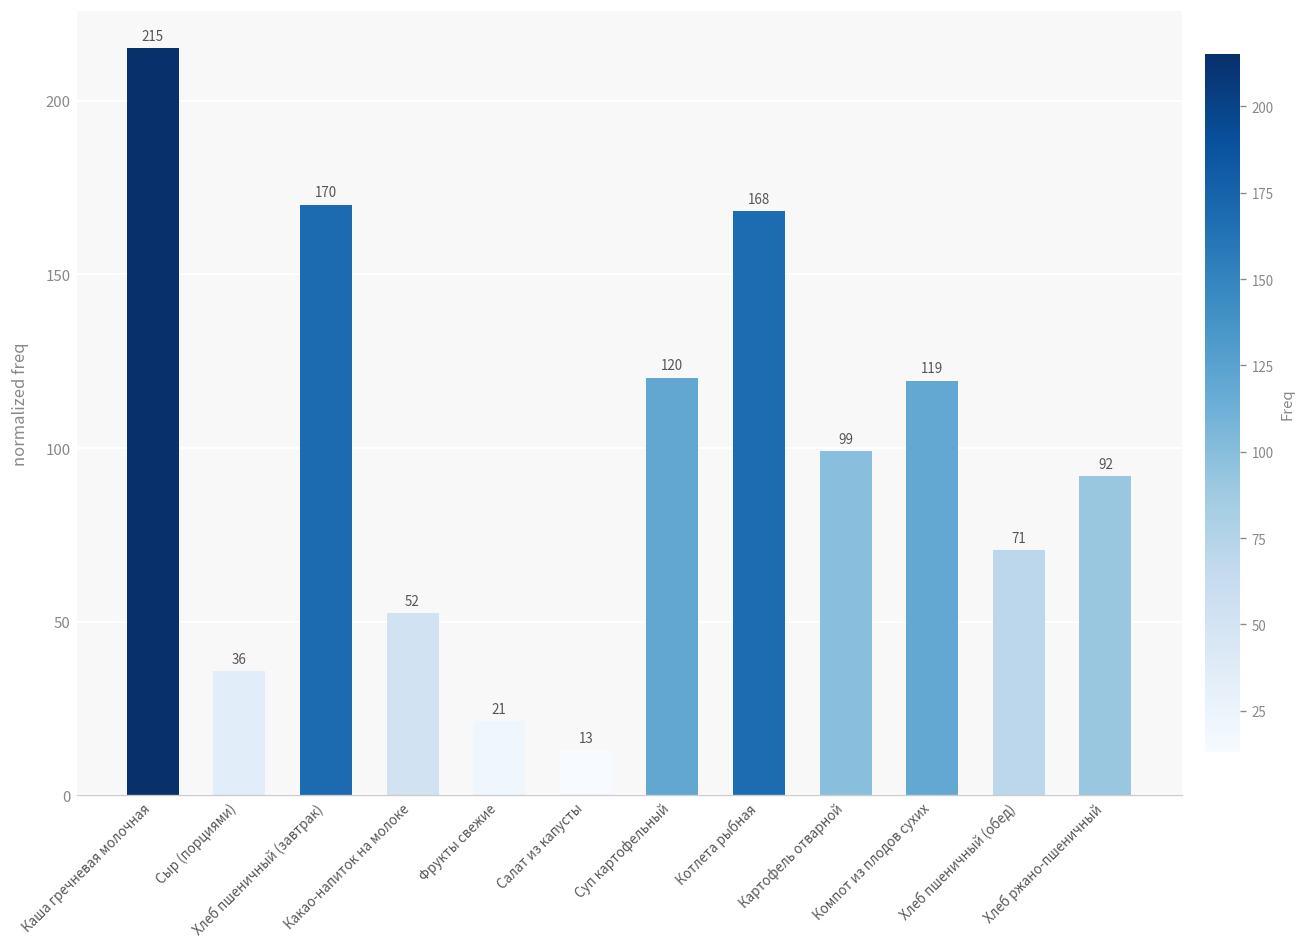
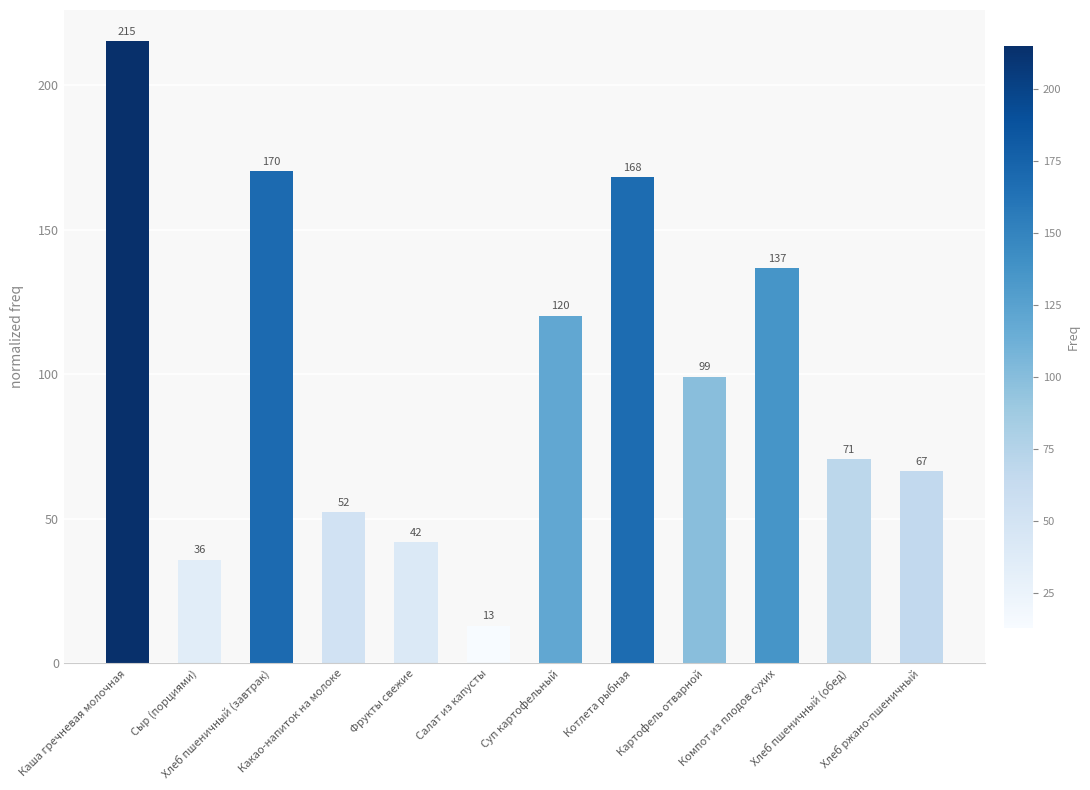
Фрукты свежие: 21 -> 42
Компот из плодов сухих: 119 -> 137
Хлеб ржано-пшеничный: 92 -> 67
